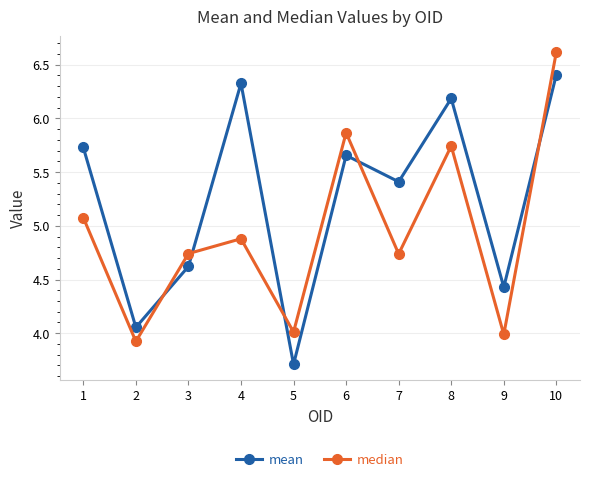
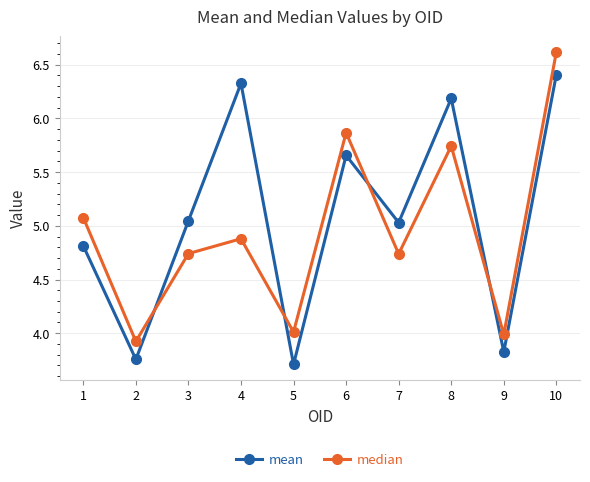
mean, 1: 5.73 -> 4.81
mean, 2: 4.05 -> 3.76
mean, 3: 4.62 -> 5.05
mean, 7: 5.41 -> 5.03
mean, 9: 4.43 -> 3.83
